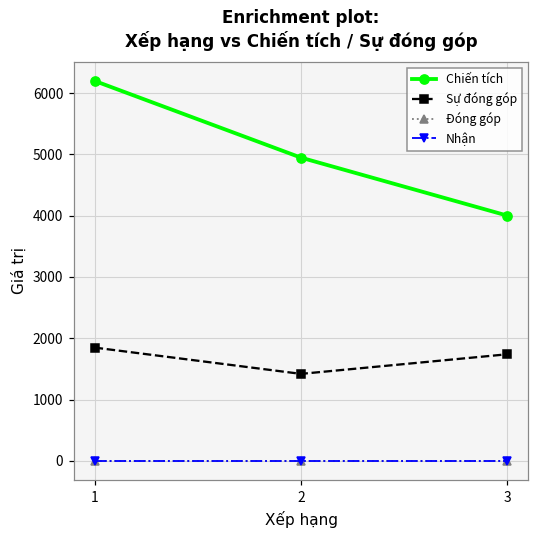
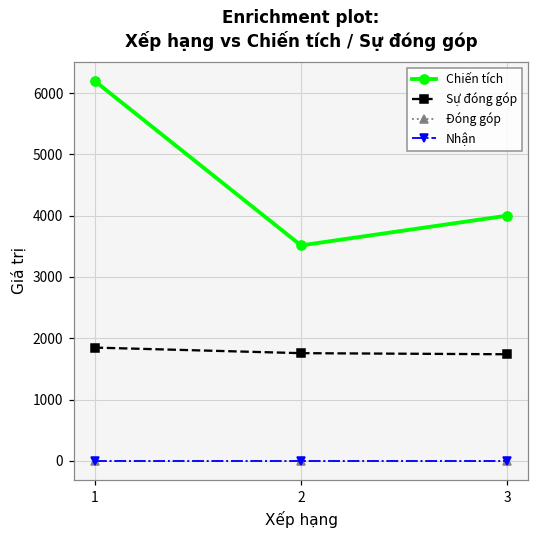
Chiến tích, 2: 4900 -> 3500
Sự đóng góp, 2: 1400 -> 1800
